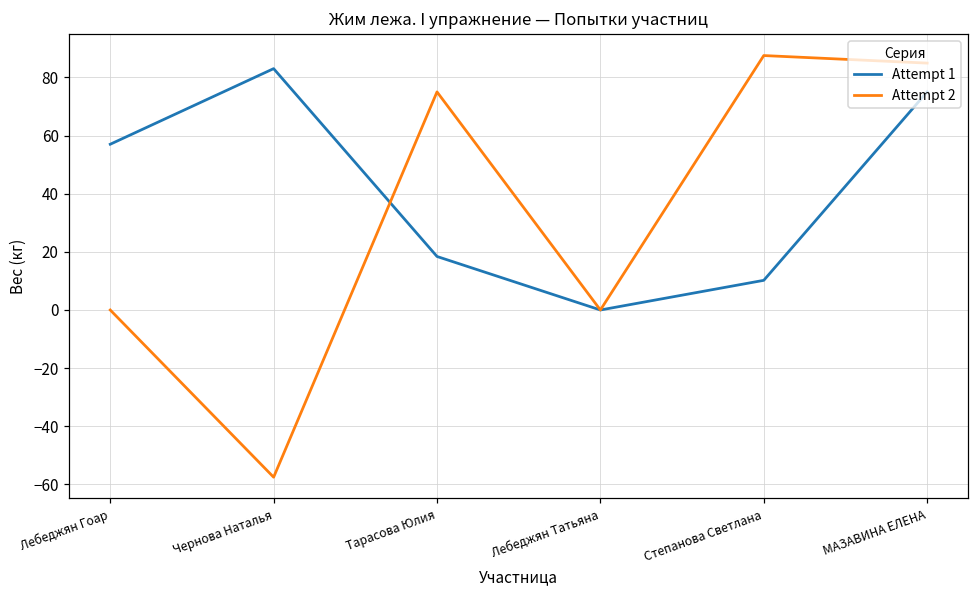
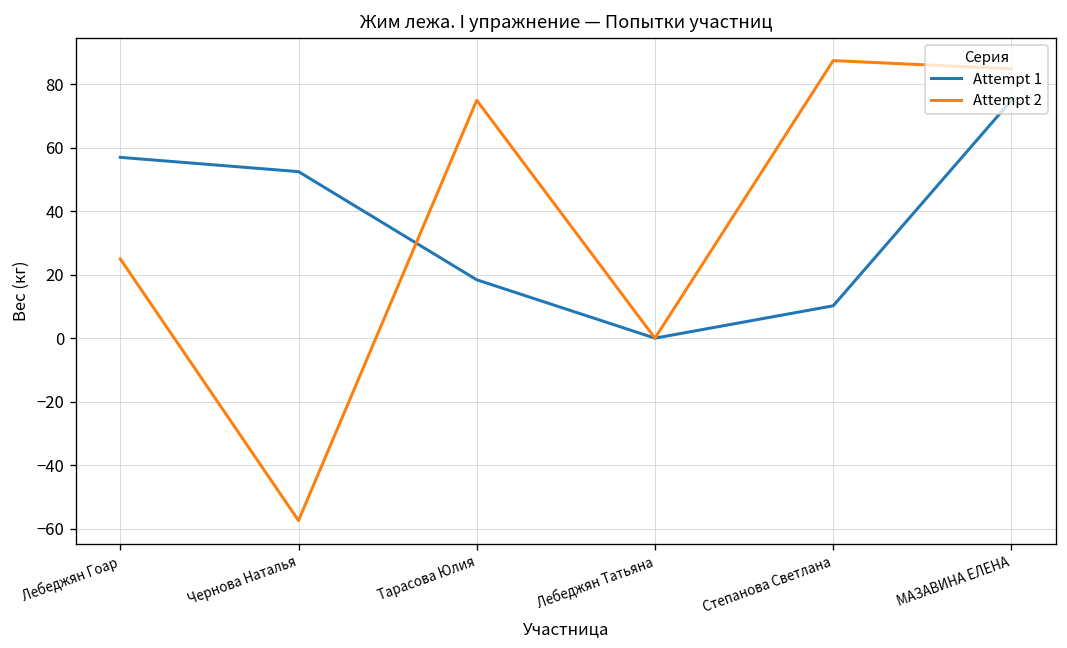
Attempt 2, Лебеджян Гоар: 0 -> 25
Attempt 1, Чернова Наталья: 83 -> 53
